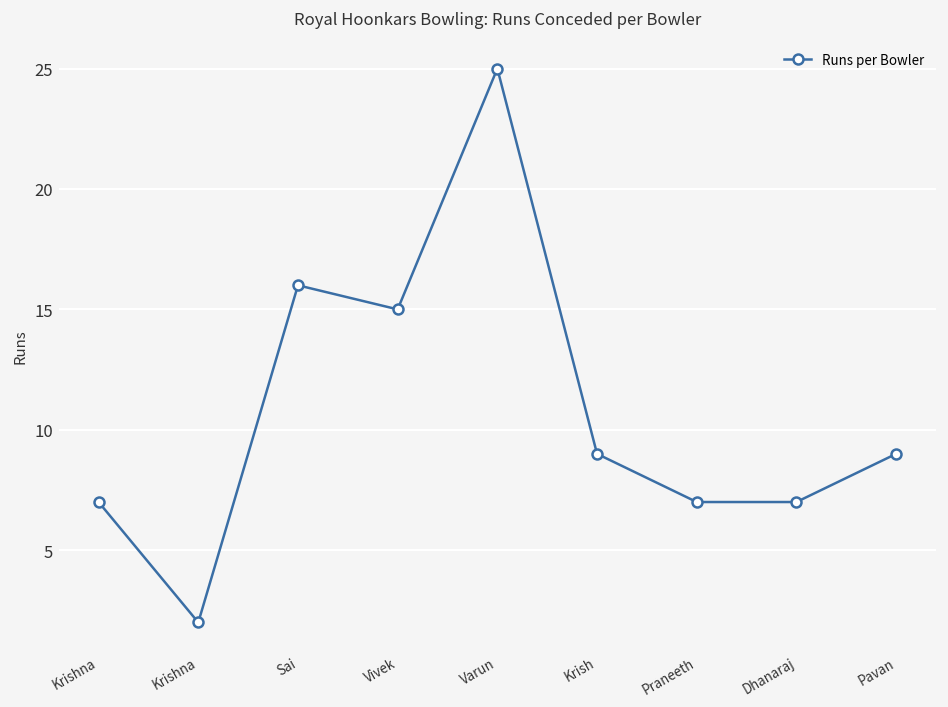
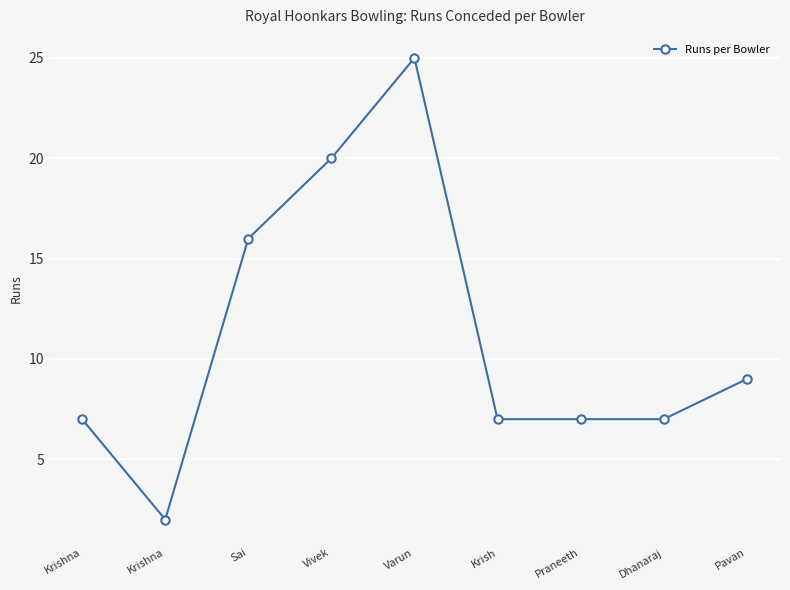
Vivek: 15 -> 20
Krish: 9 -> 7
